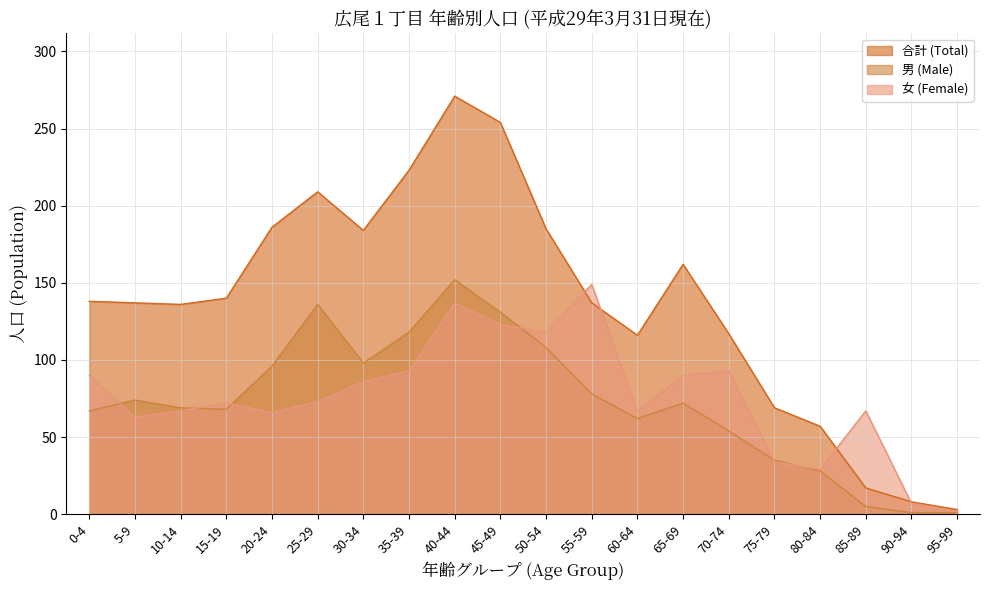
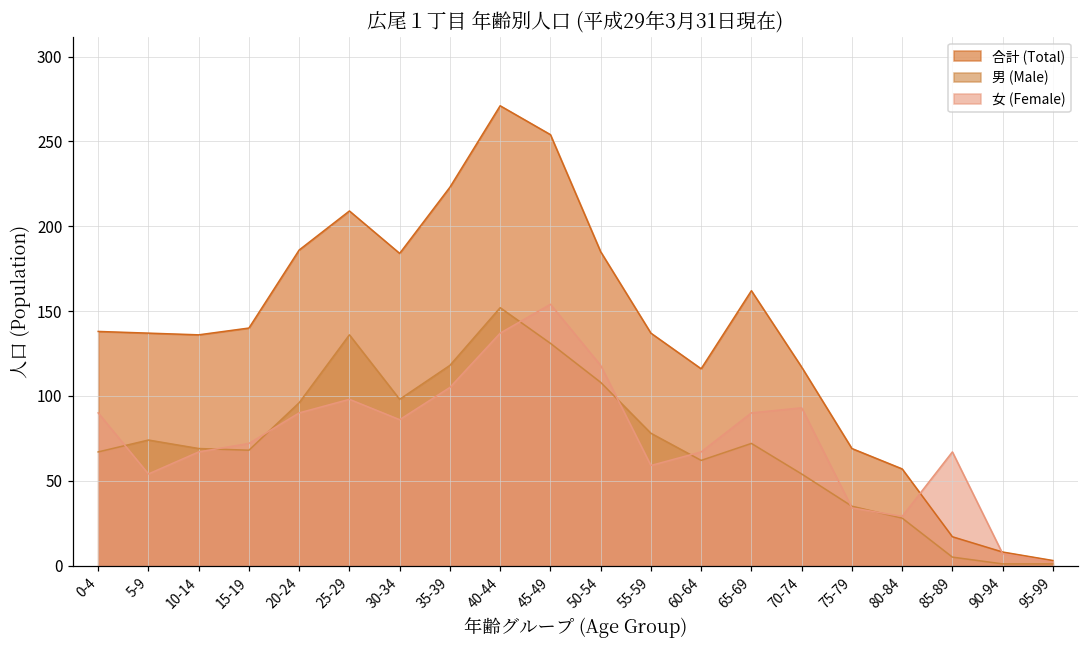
女 (Female), 5-9: 63 -> 54
女 (Female), 20-24: 66 -> 90
女 (Female), 25-29: 73 -> 98
女 (Female), 35-39: 93 -> 105
女 (Female), 45-49: 123 -> 154
女 (Female), 55-59: 149 -> 59
